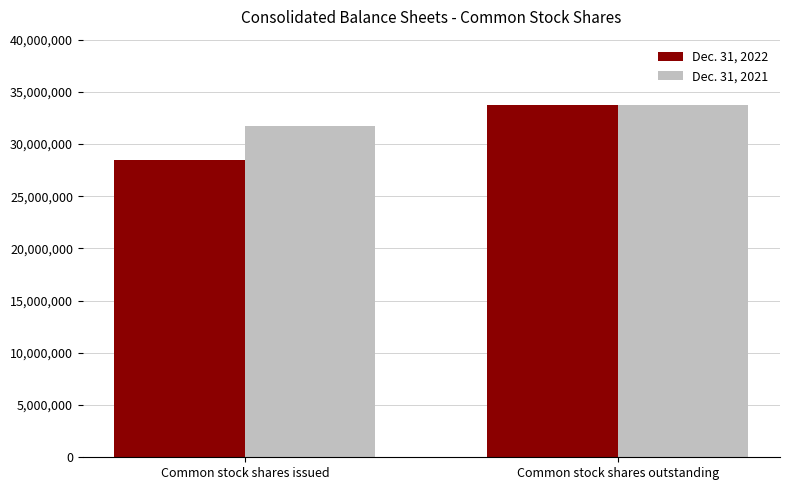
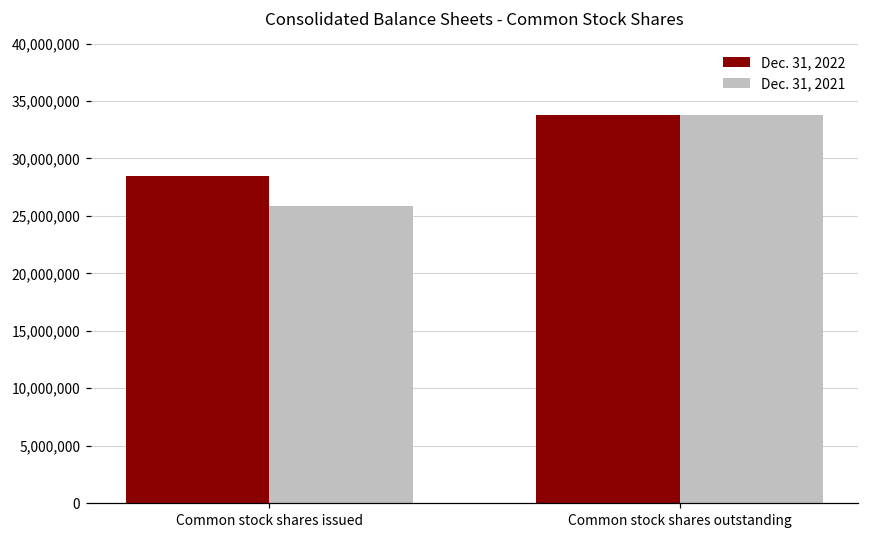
Dec. 31, 2021, Common stock shares issued: 31,800,000 -> 25,900,000
